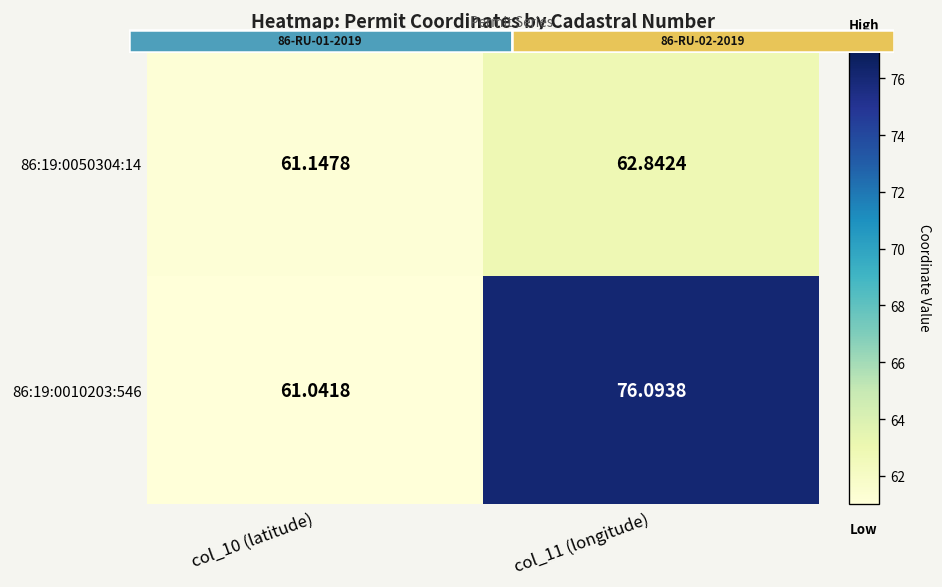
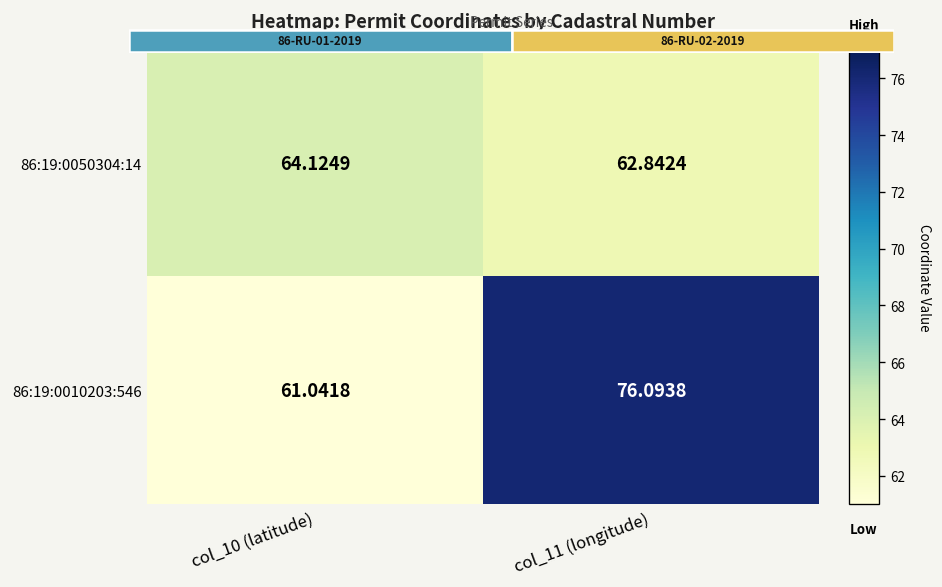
Heatmap: Permit Coordinates by Cadastral Number, 86:19:0050304:14, col_10 (latitude): 61.1478 -> 64.1249
